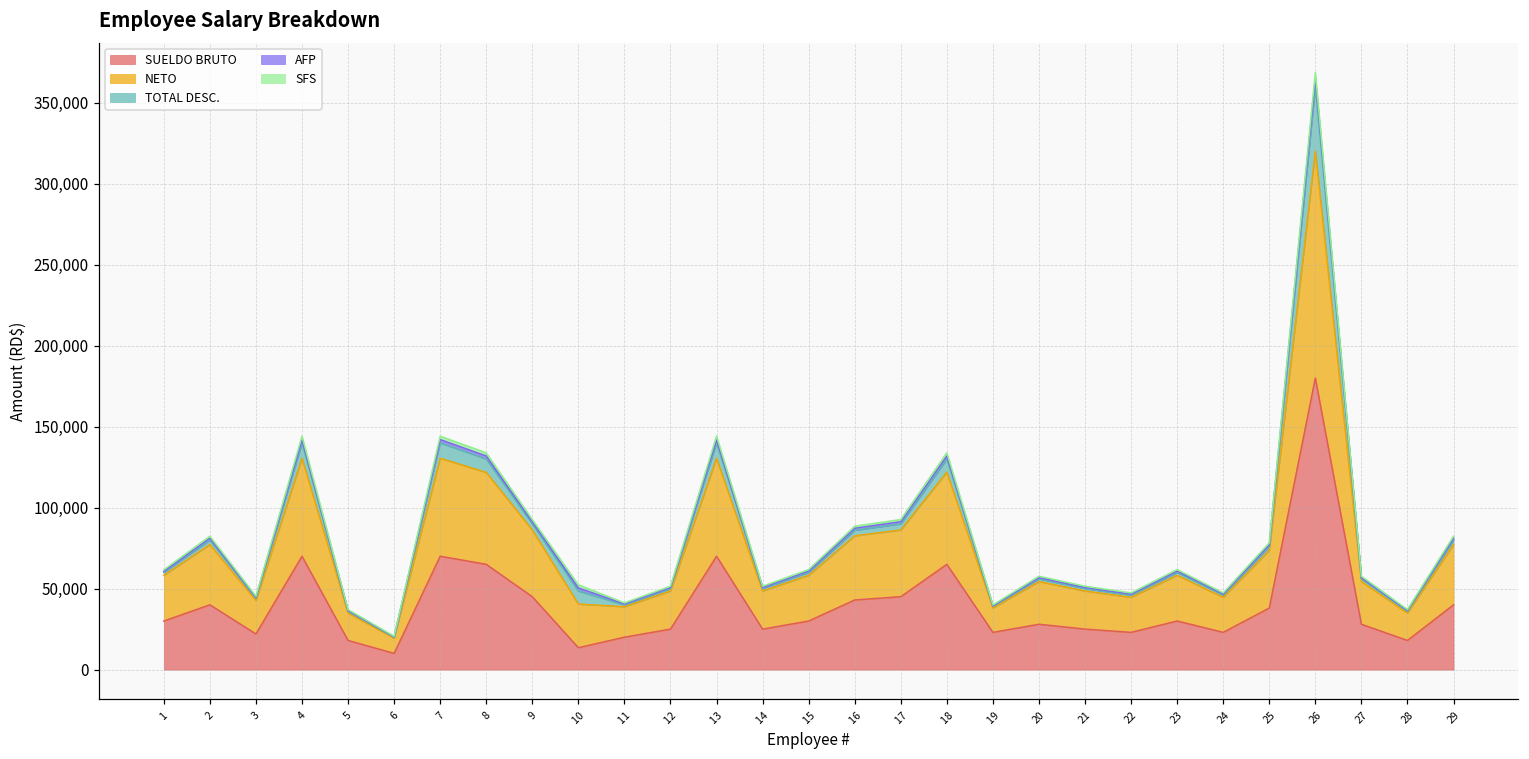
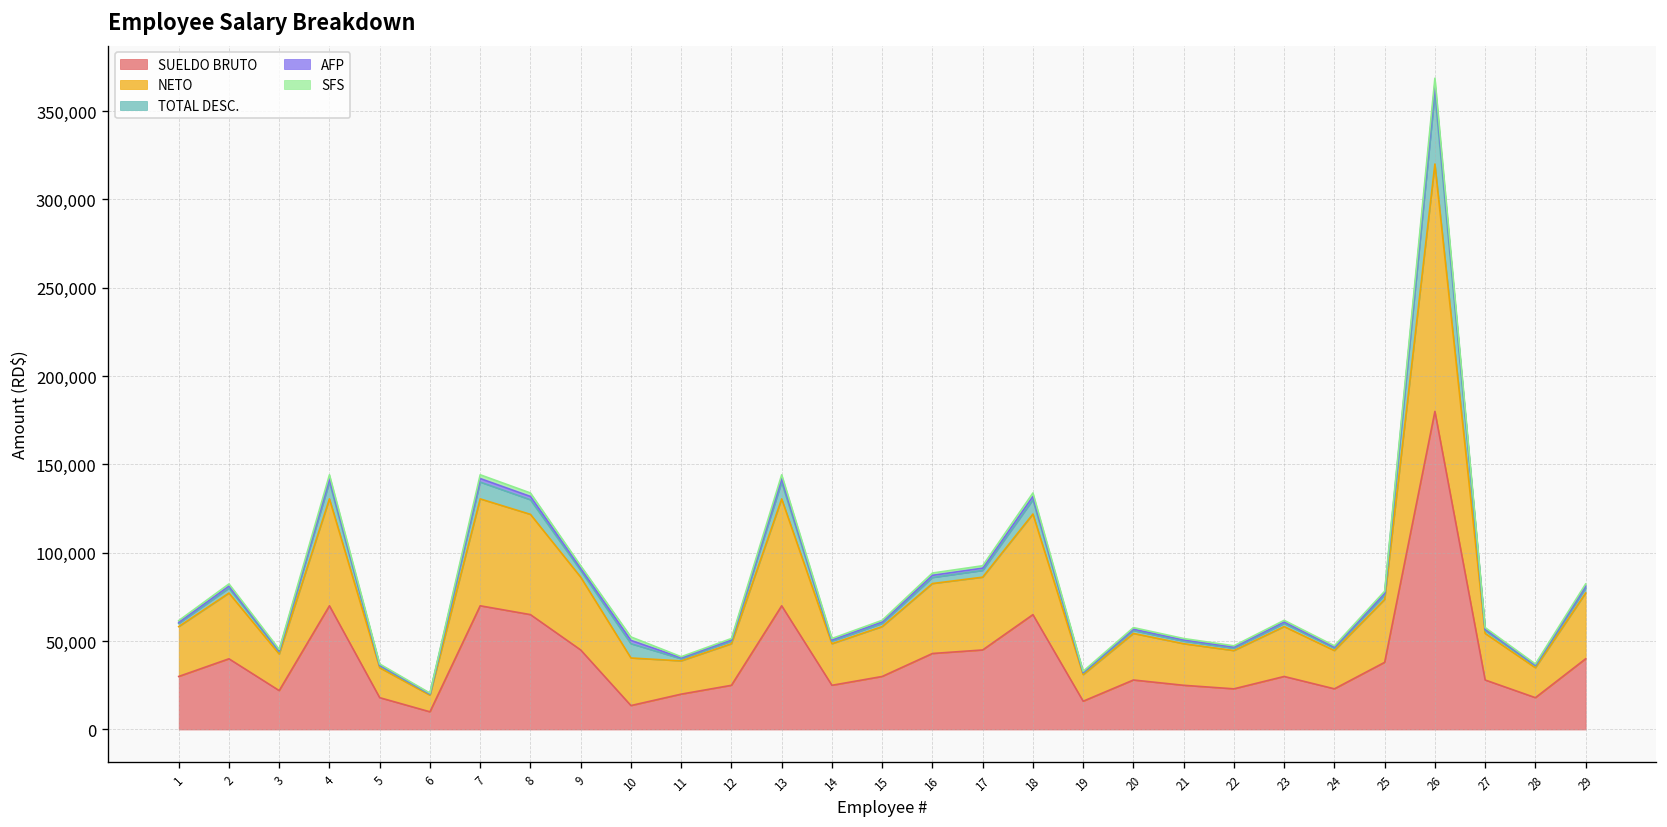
SUELDO BRUTO, 19: 23,000 -> 16,000
